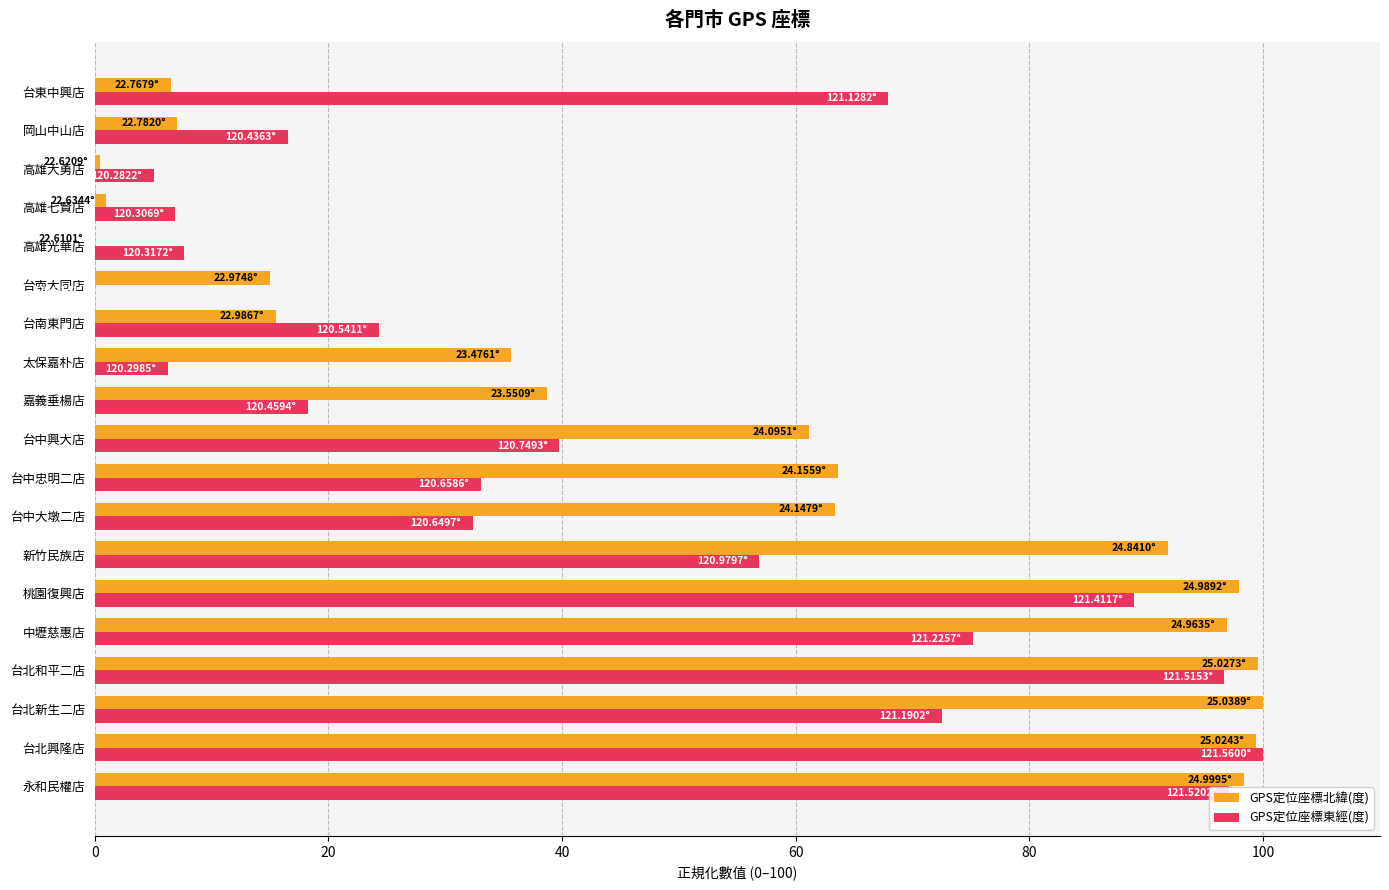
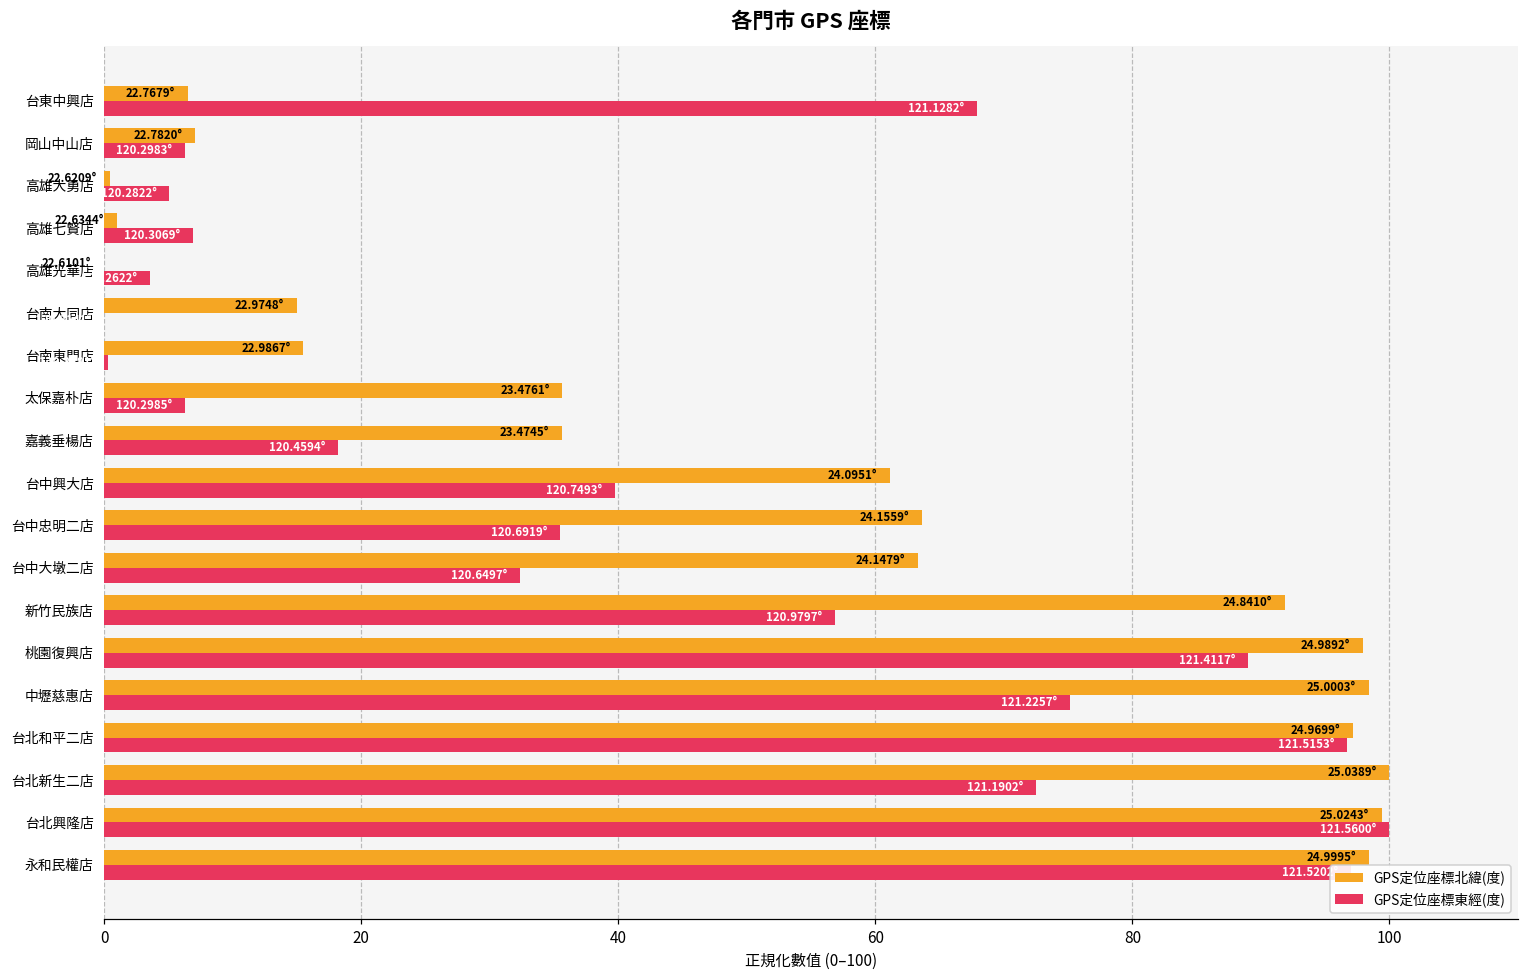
GPS定位座標東經(度), 岡山中山店: 120.4363° -> 120.2983°
GPS定位座標東經(度), 高雄光華店: 120.3172° -> 120.2622°
GPS定位座標東經(度), 台南東門店: 24.3 -> 0.3
GPS定位座標北緯(度), 嘉義垂楊店: 23.5509° -> 23.4745°
GPS定位座標東經(度), 台中忠明二店: 120.6586° -> 120.6919°
GPS定位座標北緯(度), 中壢慈惠店: 24.9635° -> 25.0003°
GPS定位座標北緯(度), 台北和平二店: 25.0273° -> 24.9699°
